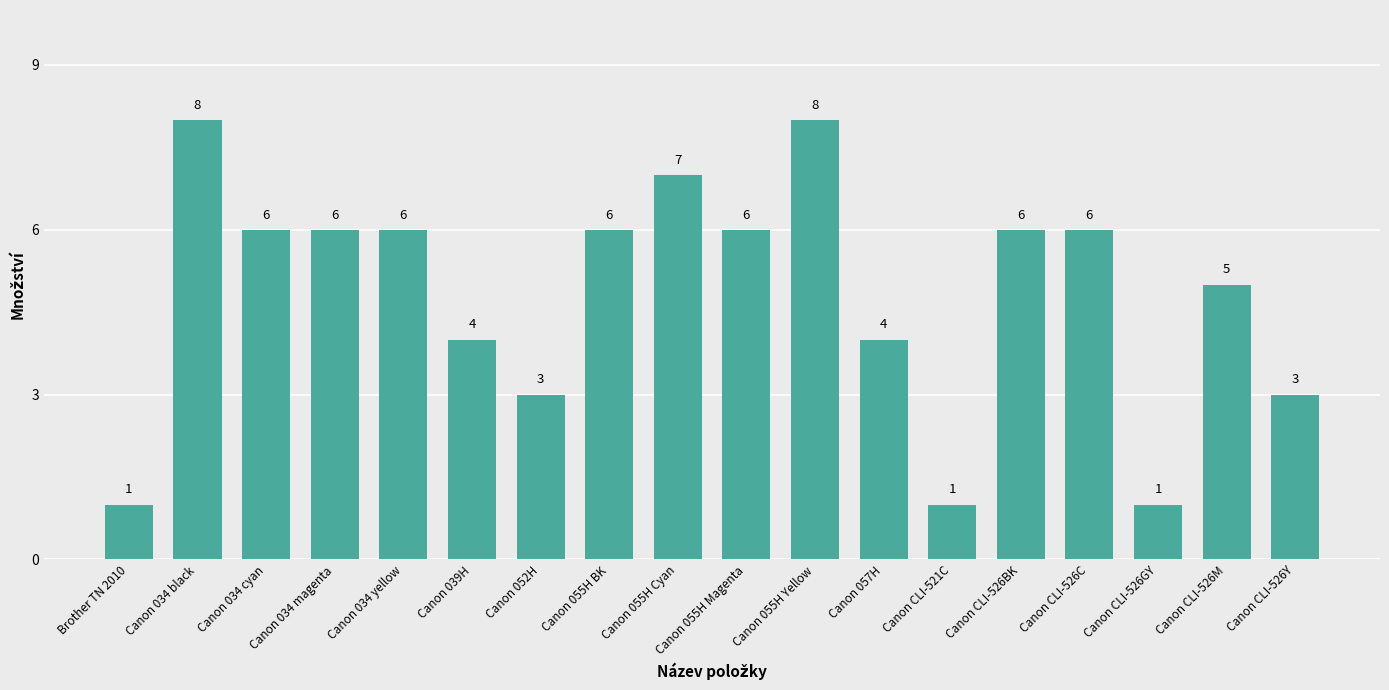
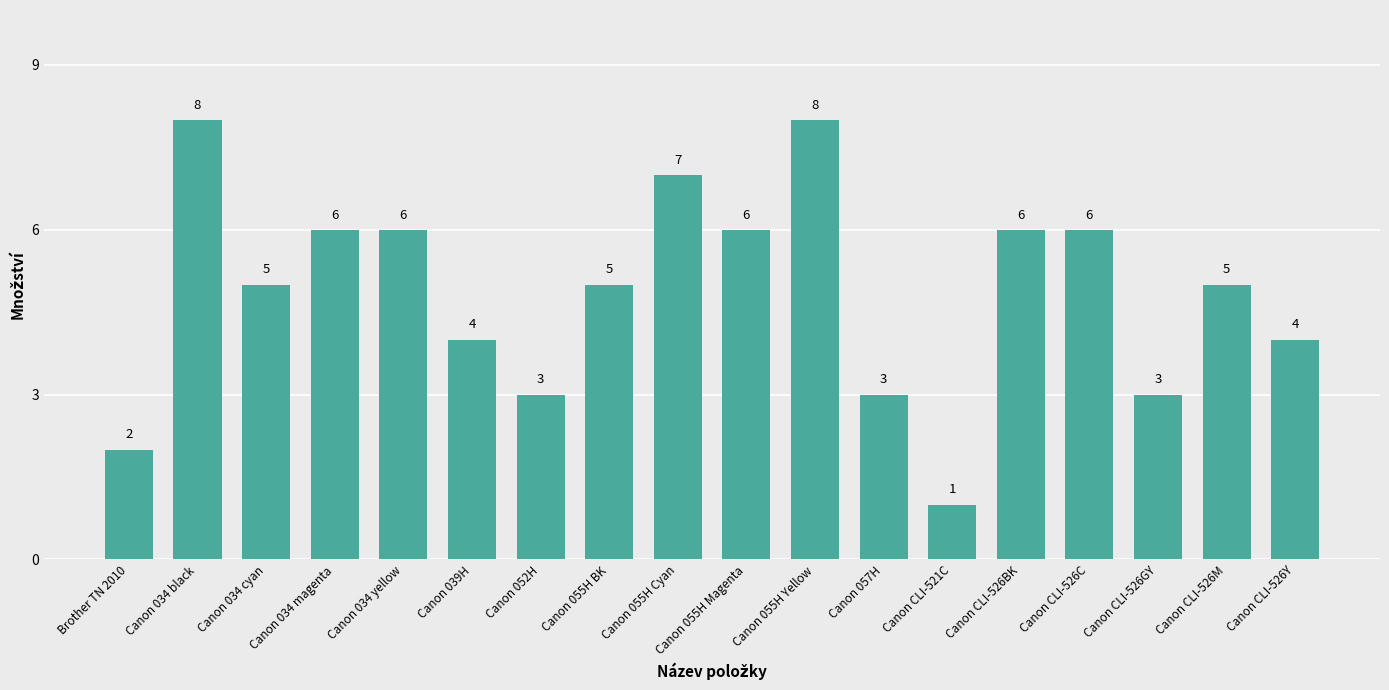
Brother TN 2010: 1 -> 2
Canon 034 cyan: 6 -> 5
Canon 055H BK: 6 -> 5
Canon 057H: 4 -> 3
Canon CLI-526GY: 1 -> 3
Canon CLI-526Y: 3 -> 4
